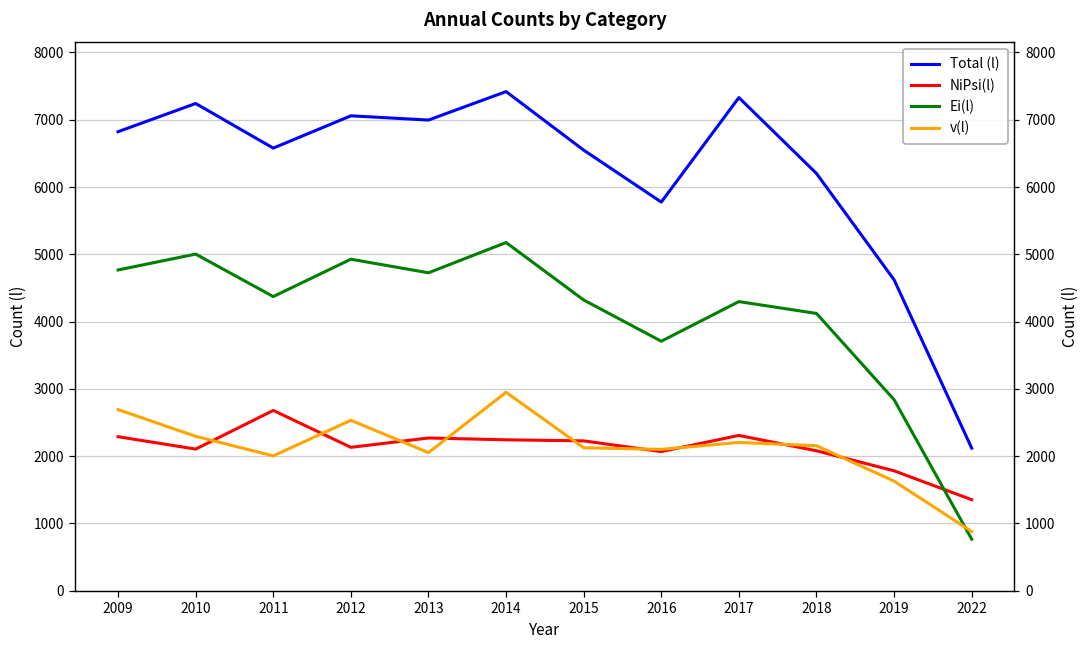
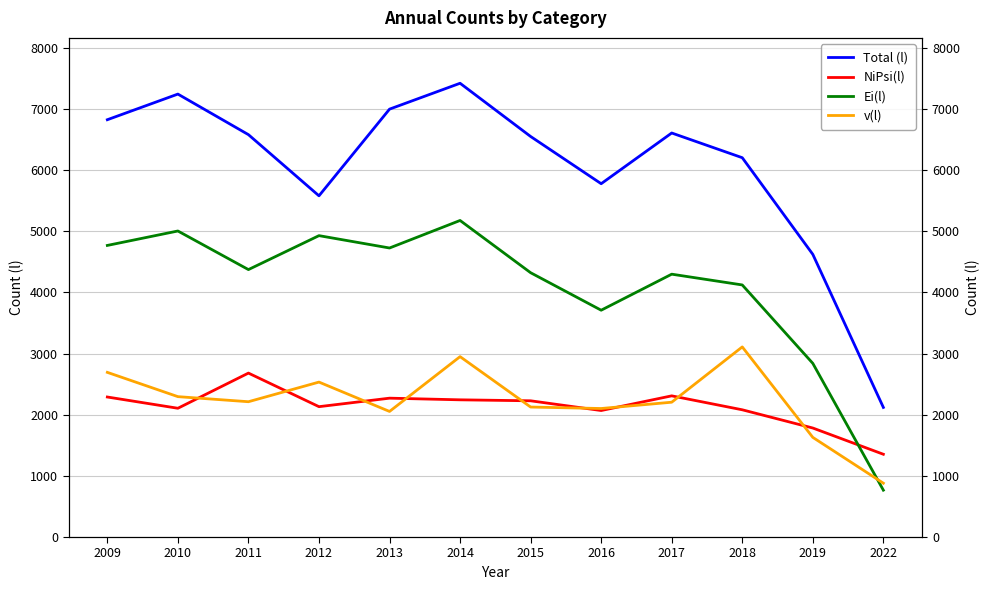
v(l), 2011: 2000 -> 2200
Total (l), 2012: 7100 -> 5600
Total (l), 2017: 7300 -> 6600
v(l), 2018: 2200 -> 3100
